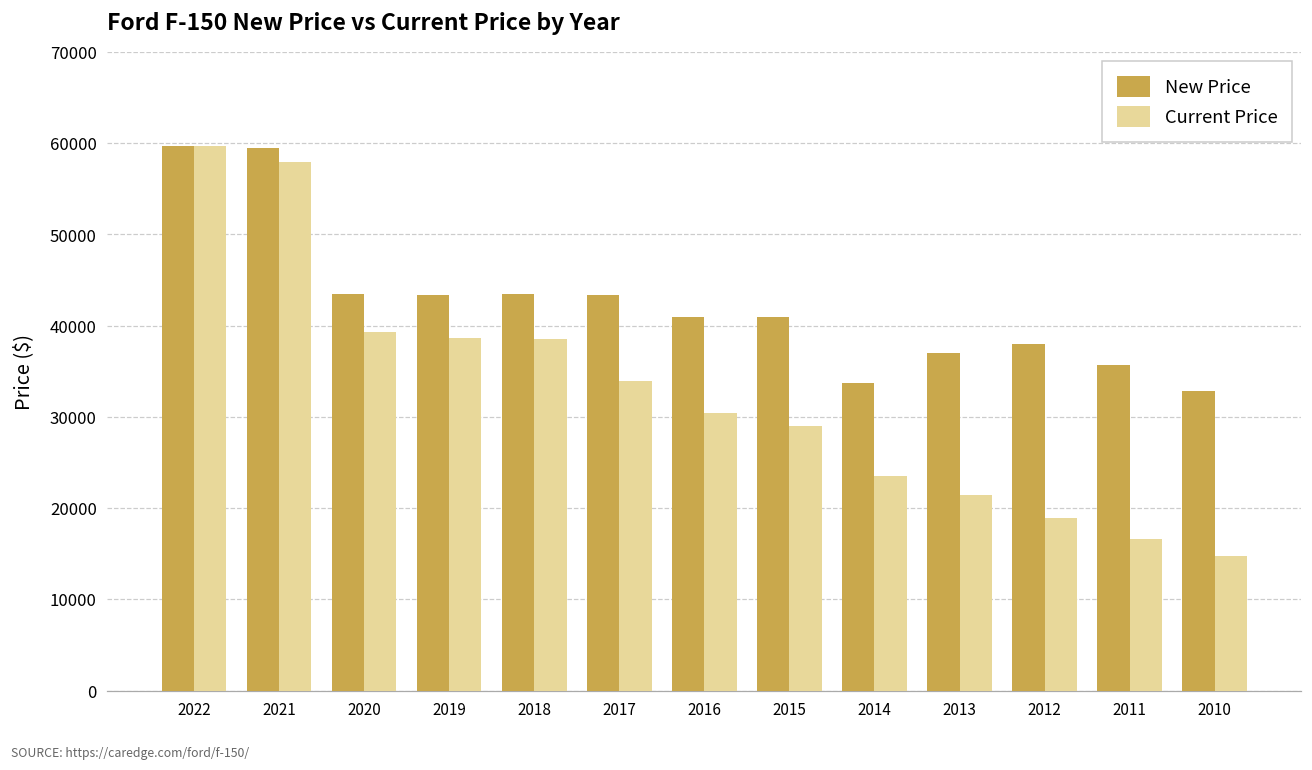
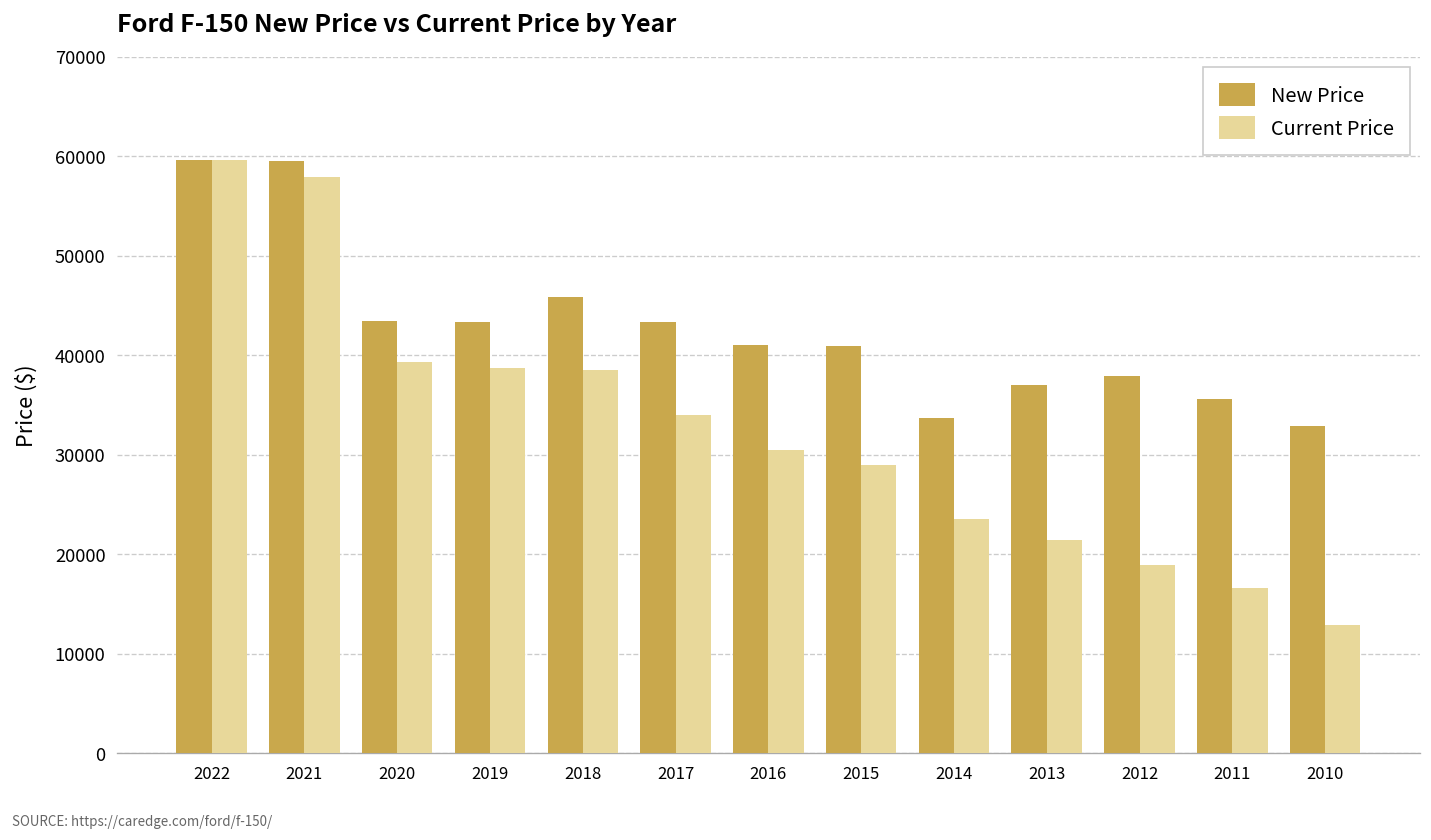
New Price, 2018: 43000 -> 46000
Current Price, 2010: 15000 -> 13000
